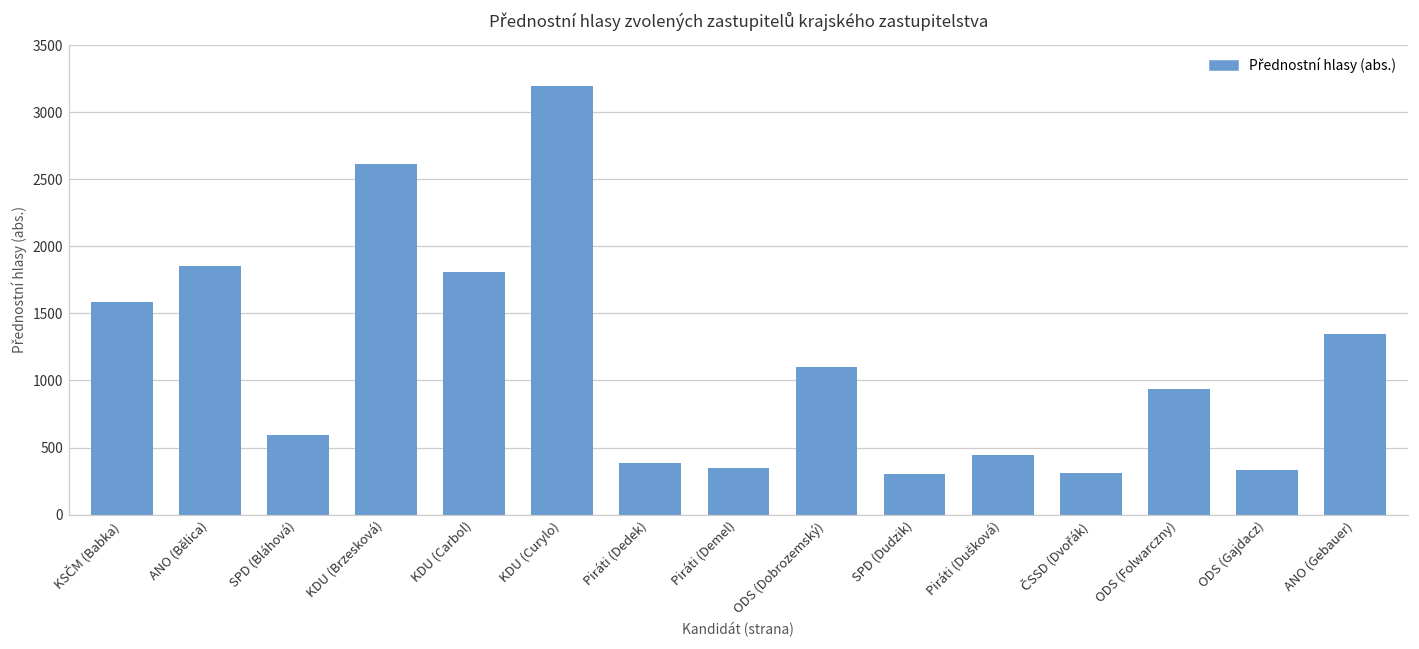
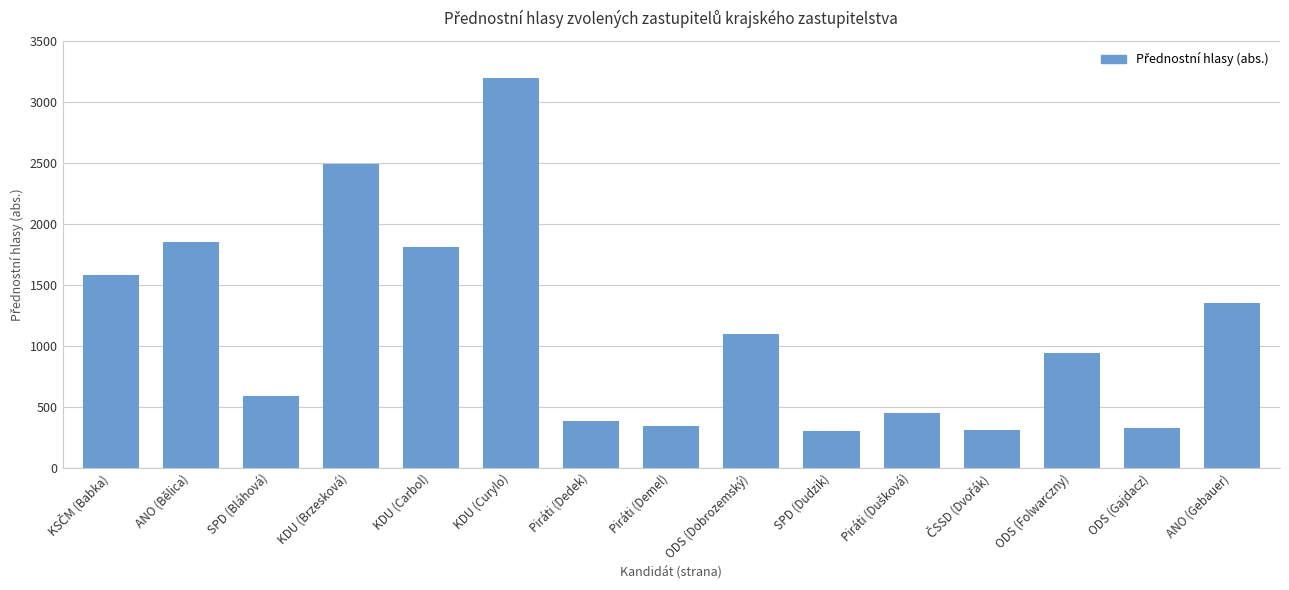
KDU (Brzesková): 2620 -> 2490
